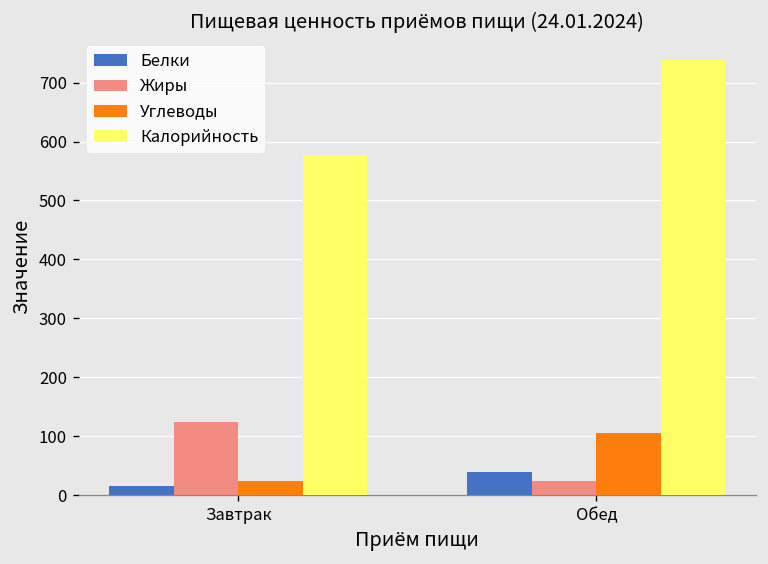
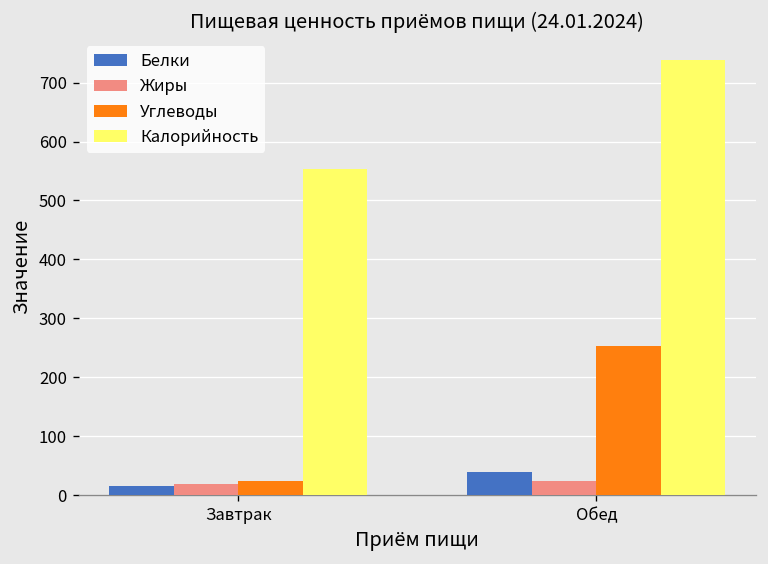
Жиры, Завтрак: 120 -> 20
Калорийность, Завтрак: 580 -> 550
Углеводы, Обед: 110 -> 250
